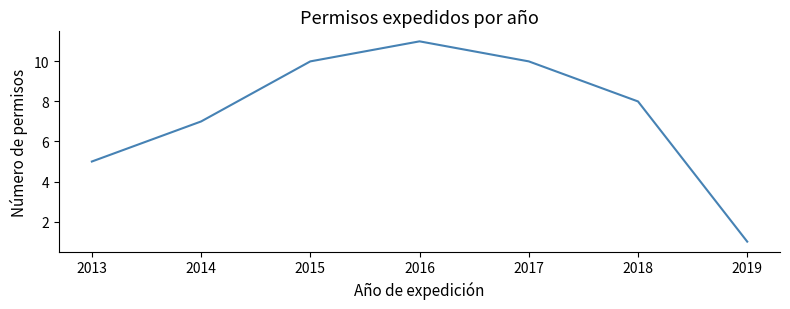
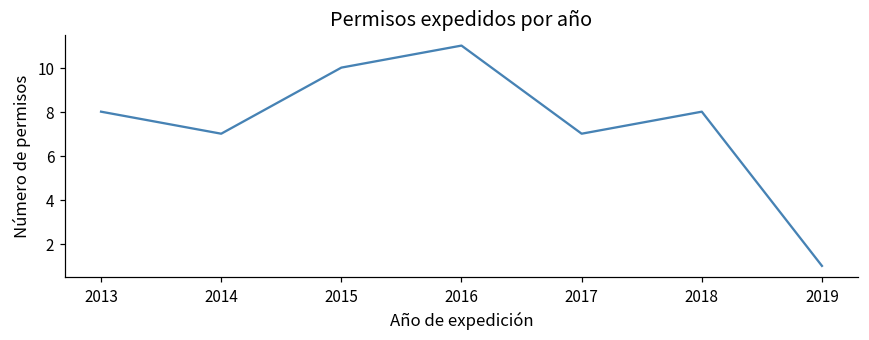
2013: 5 -> 8
2017: 10 -> 7
